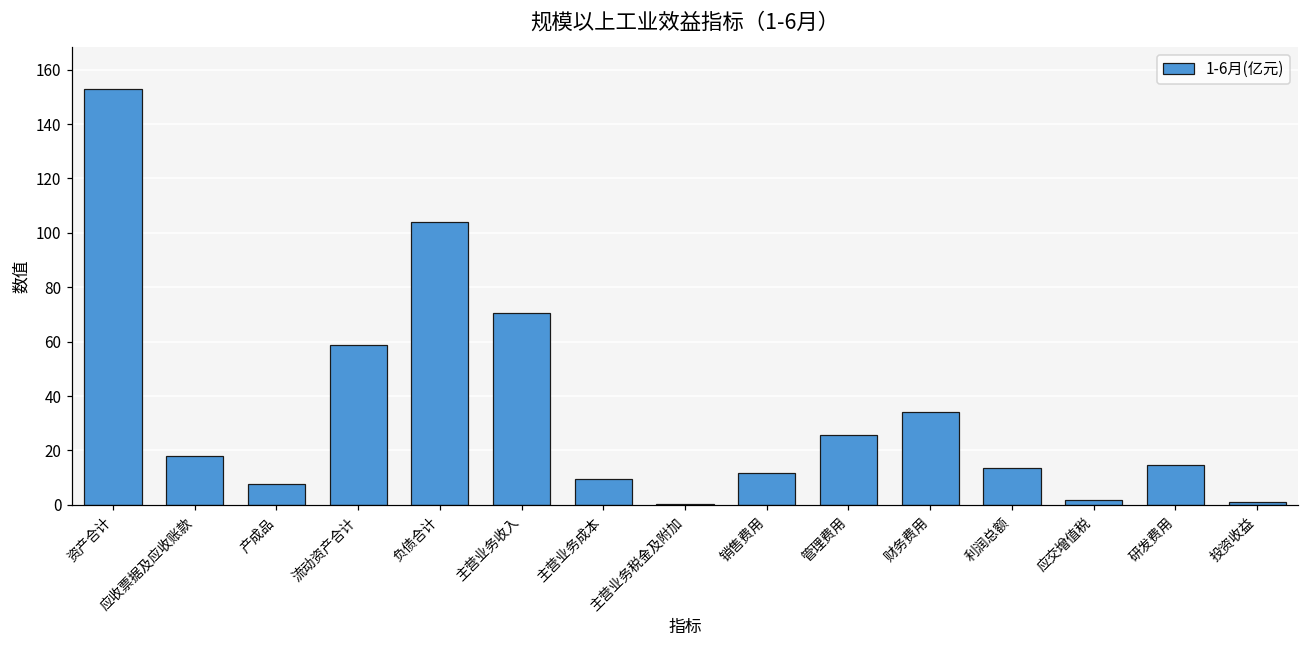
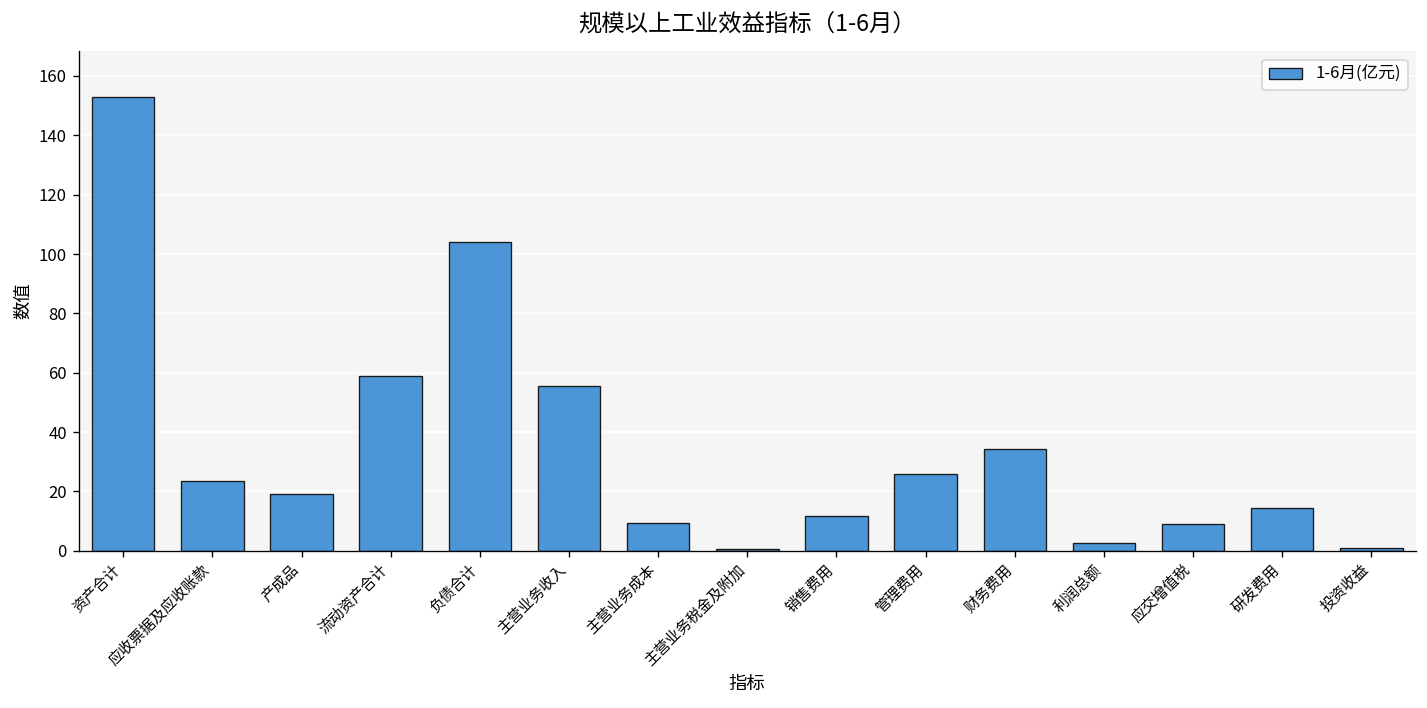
应收票据及应收账款: 18 -> 24
产成品: 8 -> 19
主营业务收入: 71 -> 55
利润总额: 13 -> 3
应交增值税: 2 -> 9
